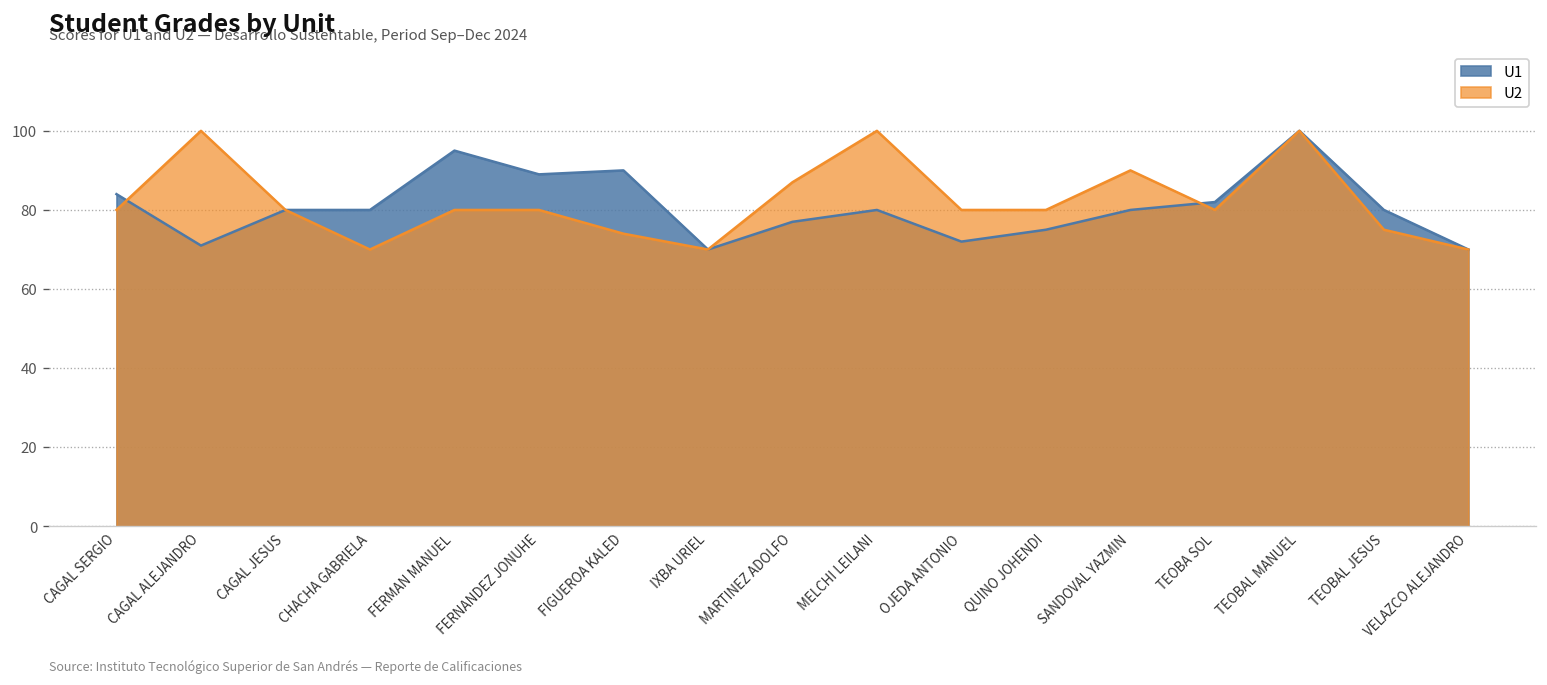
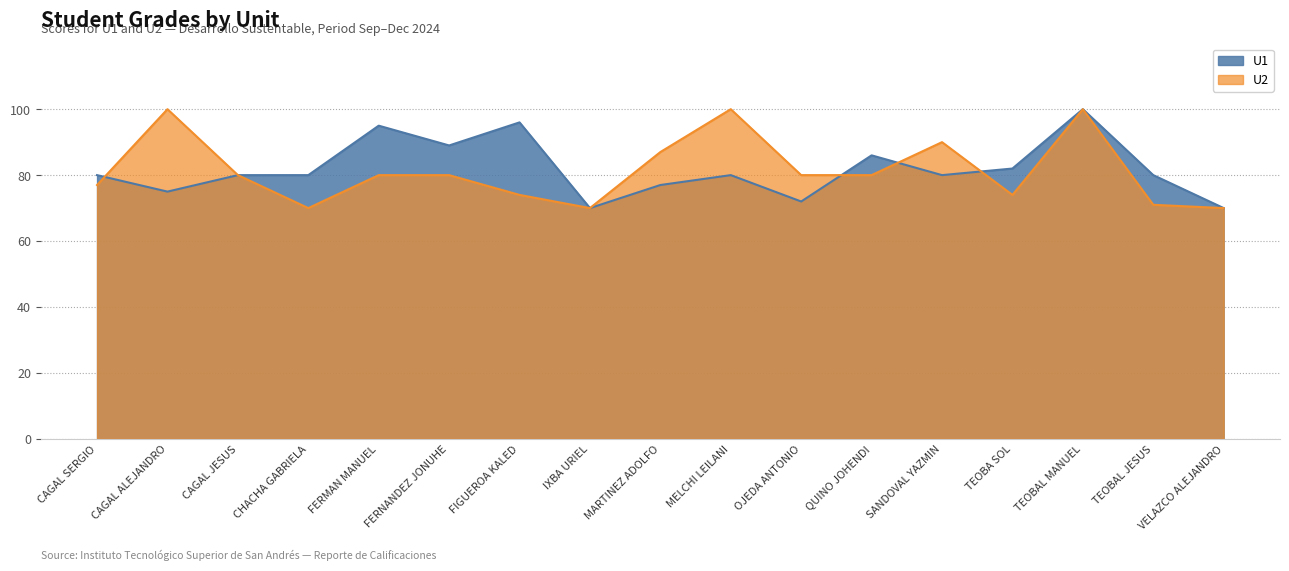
U1, CAGAL SERGIO: 84 -> 80
U2, CAGAL SERGIO: 80 -> 77
U1, CAGAL ALEJANDRO: 71 -> 75
U1, FIGUEROA KALED: 90 -> 96
U1, QUINO JOHENDI: 75 -> 86
U2, TEOBA SOL: 80 -> 74
U2, TEOBAL JESUS: 75 -> 71
